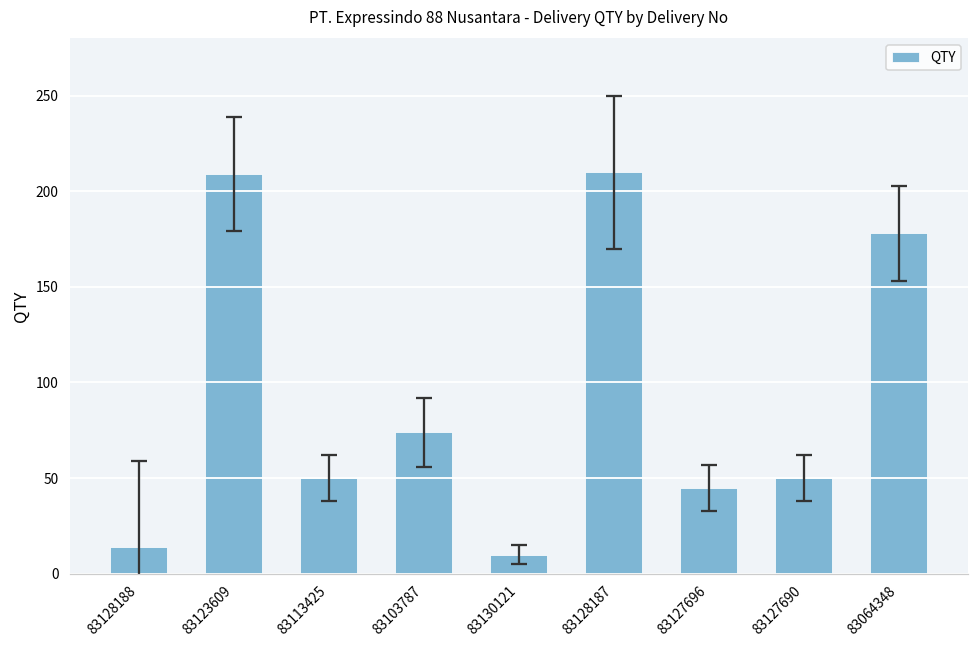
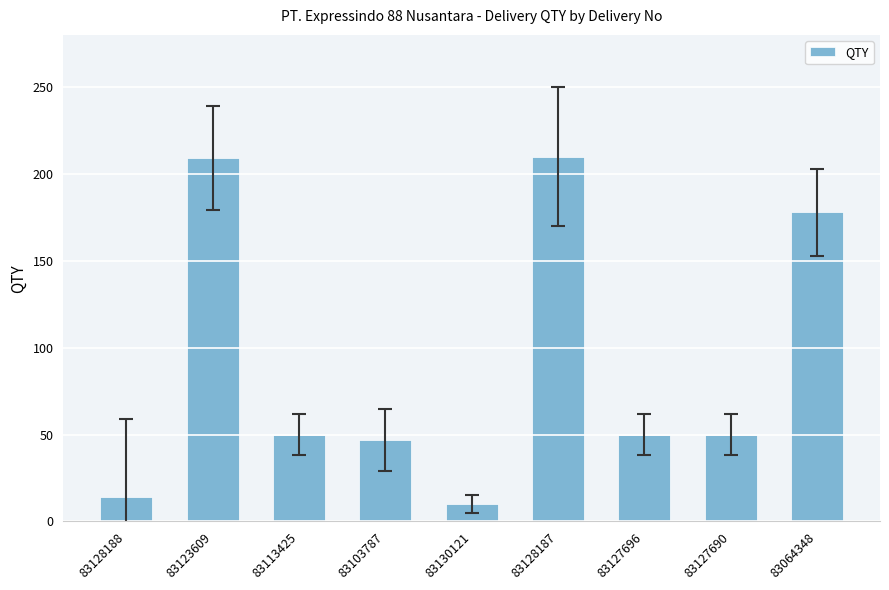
QTY, 83103787: 74 -> 47
QTY, 83127696: 45 -> 50
